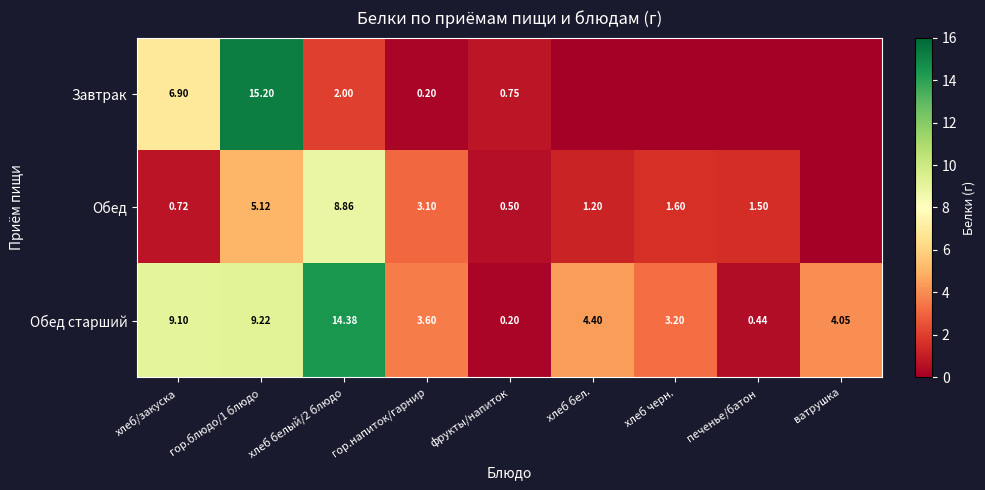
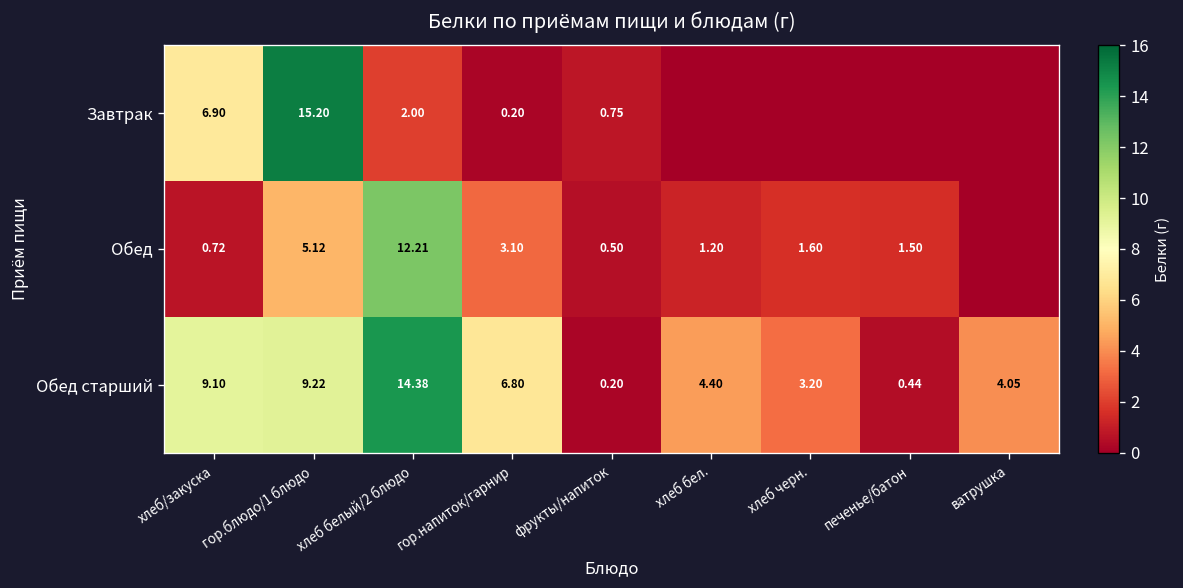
Обед, хлеб белый/2 блюдо: 8.86 -> 12.21
Обед старший, гор.напиток/гарнир: 3.60 -> 6.80
